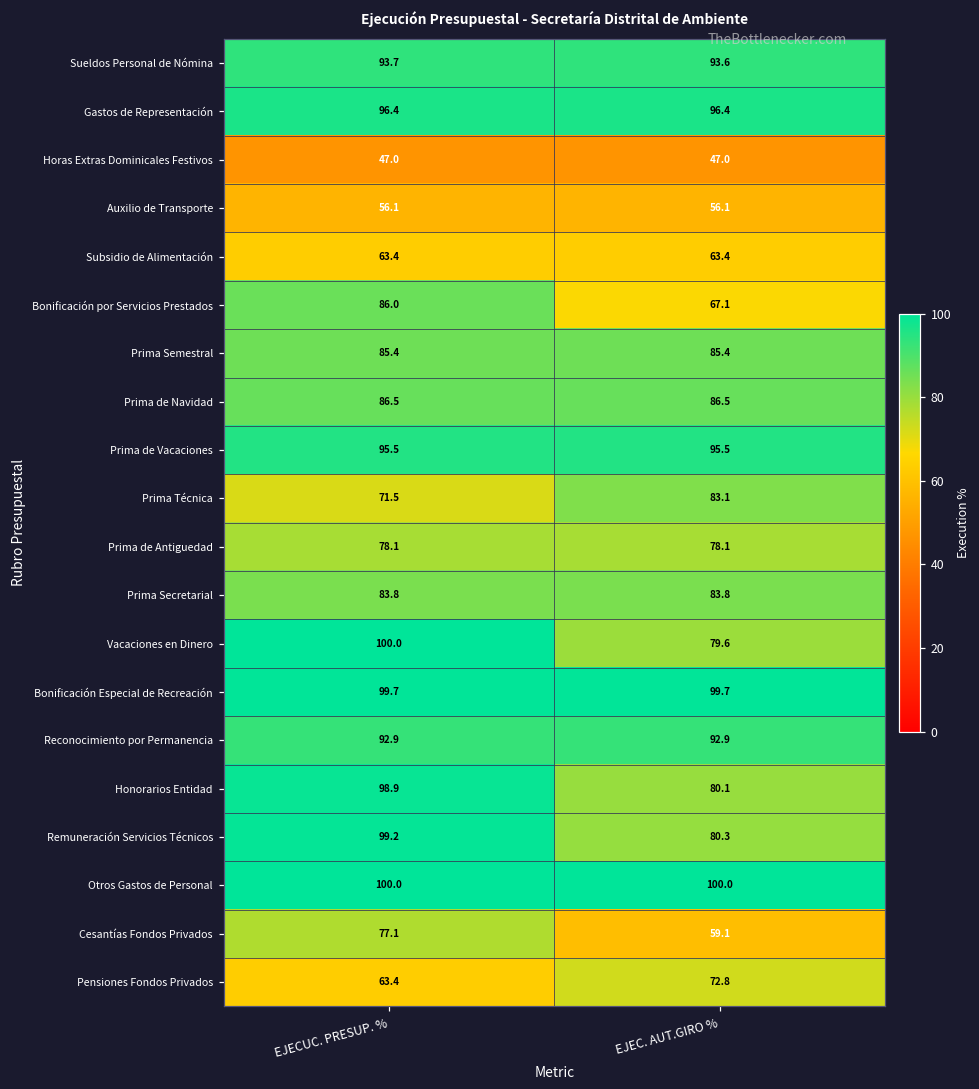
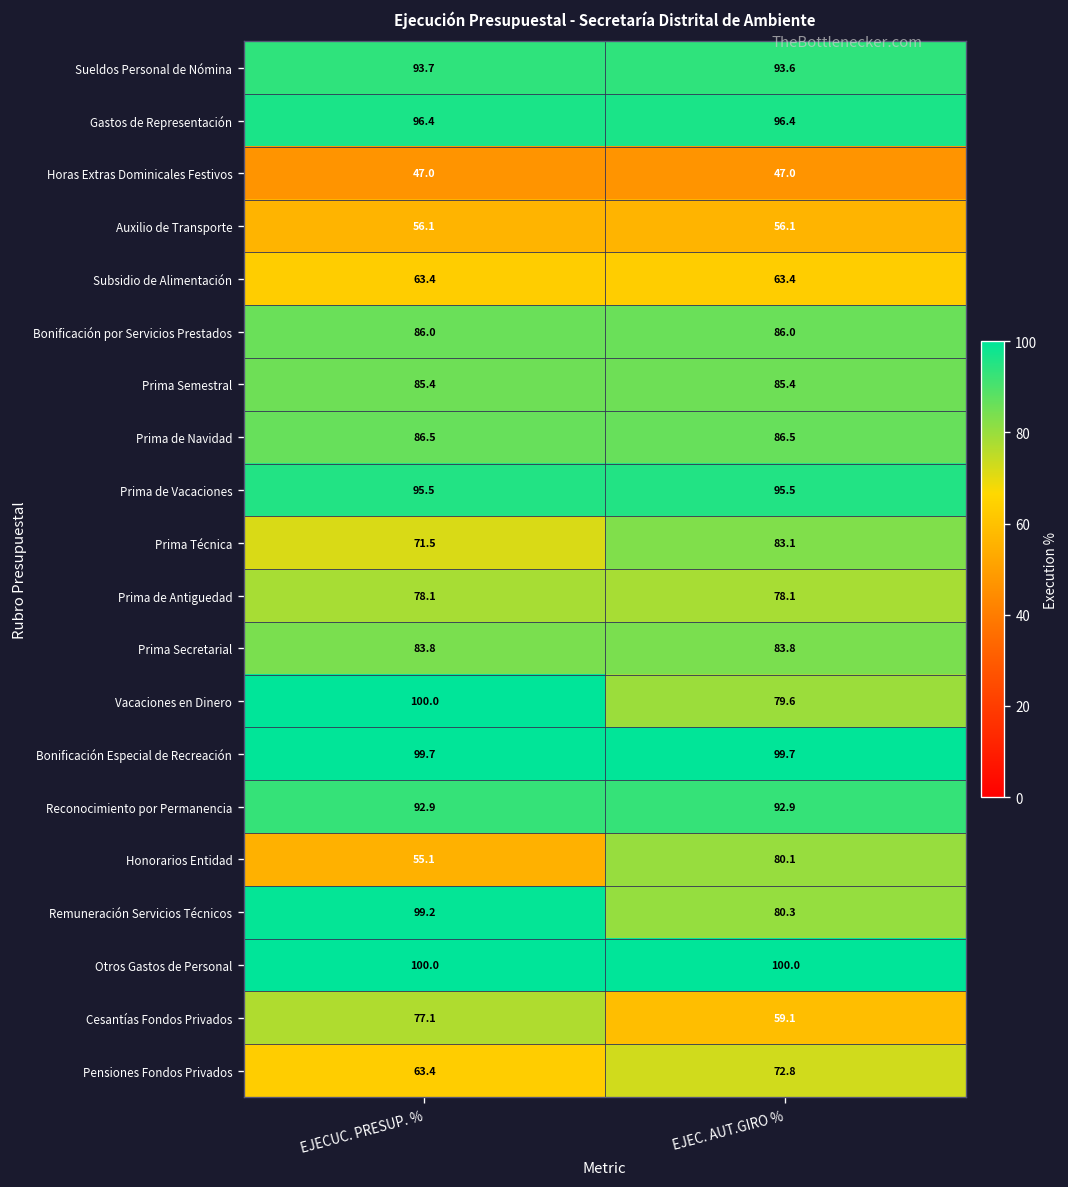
Bonificación por Servicios Prestados, EJEC. AUT.GIRO %: 67.1 -> 86.0
Honorarios Entidad, EJECUC. PRESUP. %: 98.9 -> 55.1
